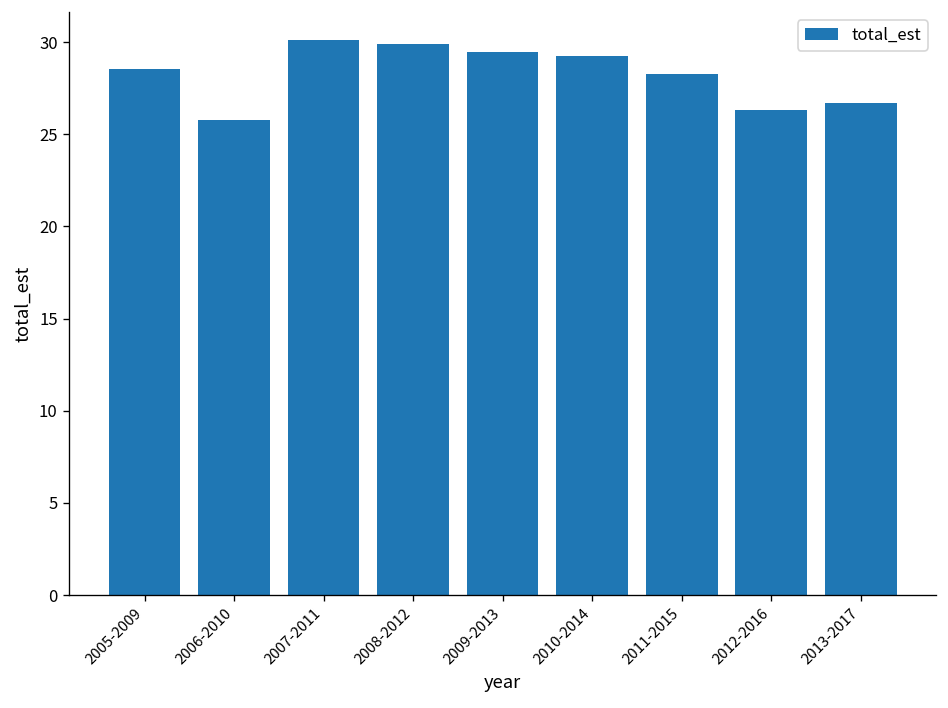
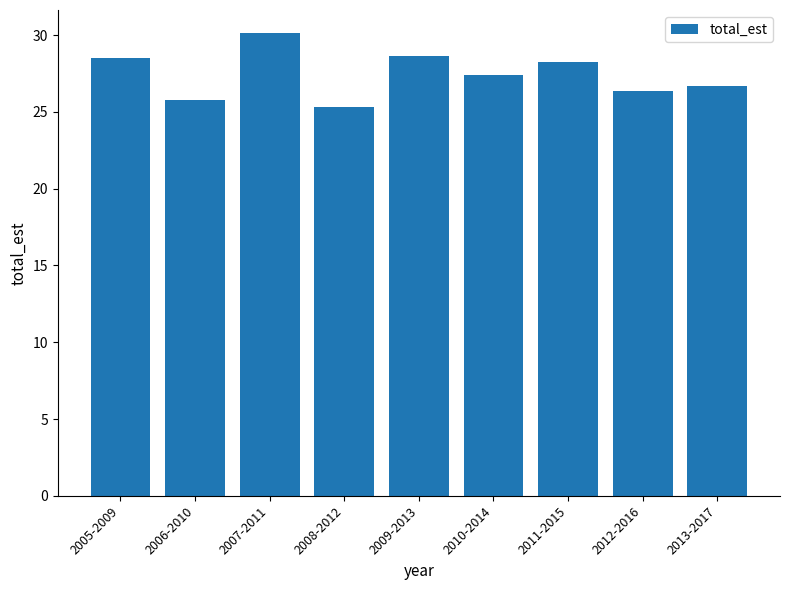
2008-2012: 29.9 -> 25.3
2009-2013: 29.4 -> 28.7
2010-2014: 29.2 -> 27.4
